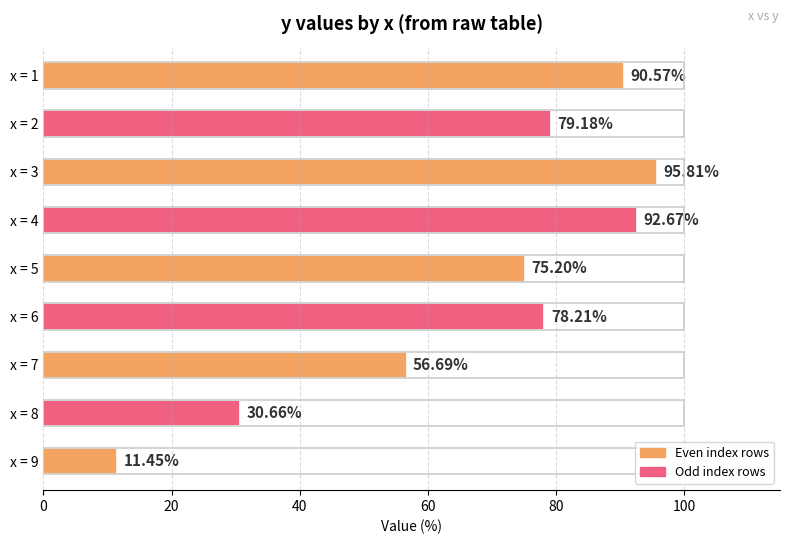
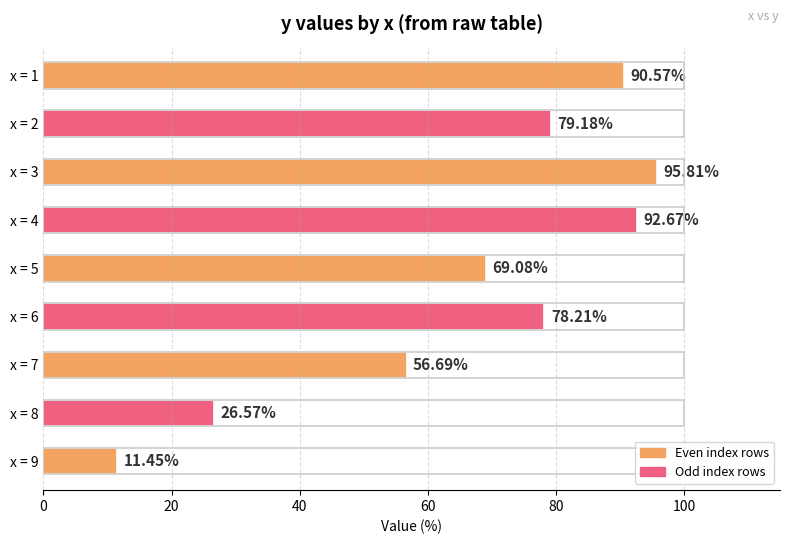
x = 5: 75.20% -> 69.08%
x = 8: 30.66% -> 26.57%
